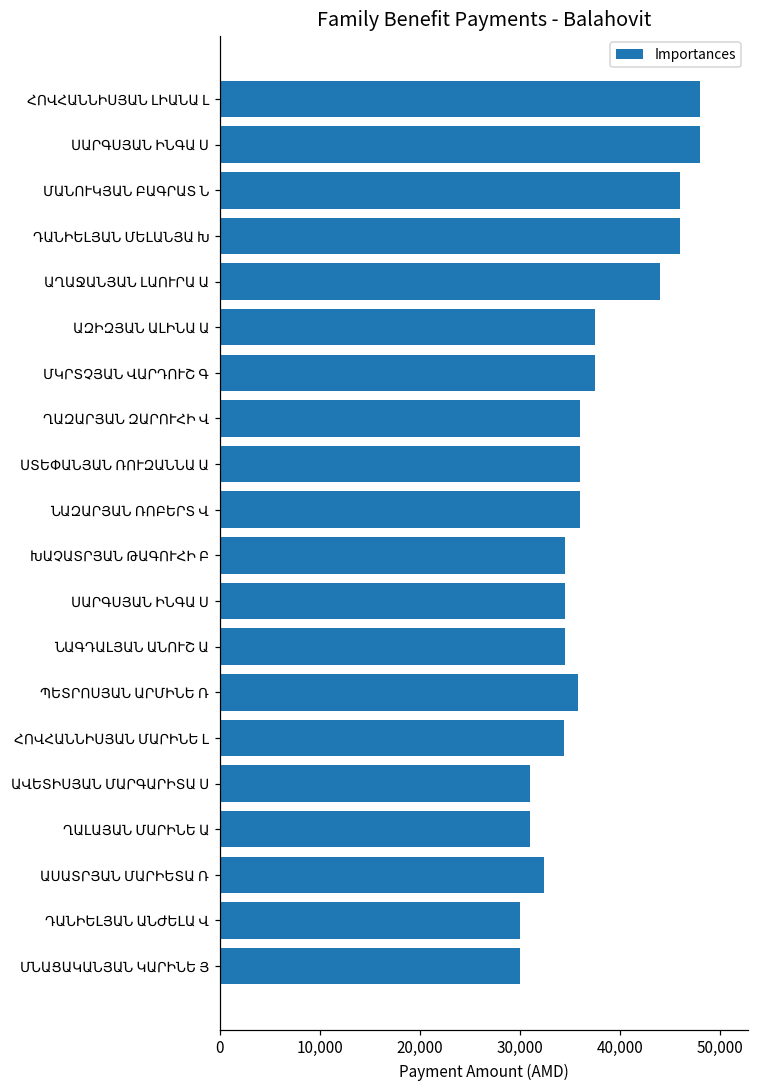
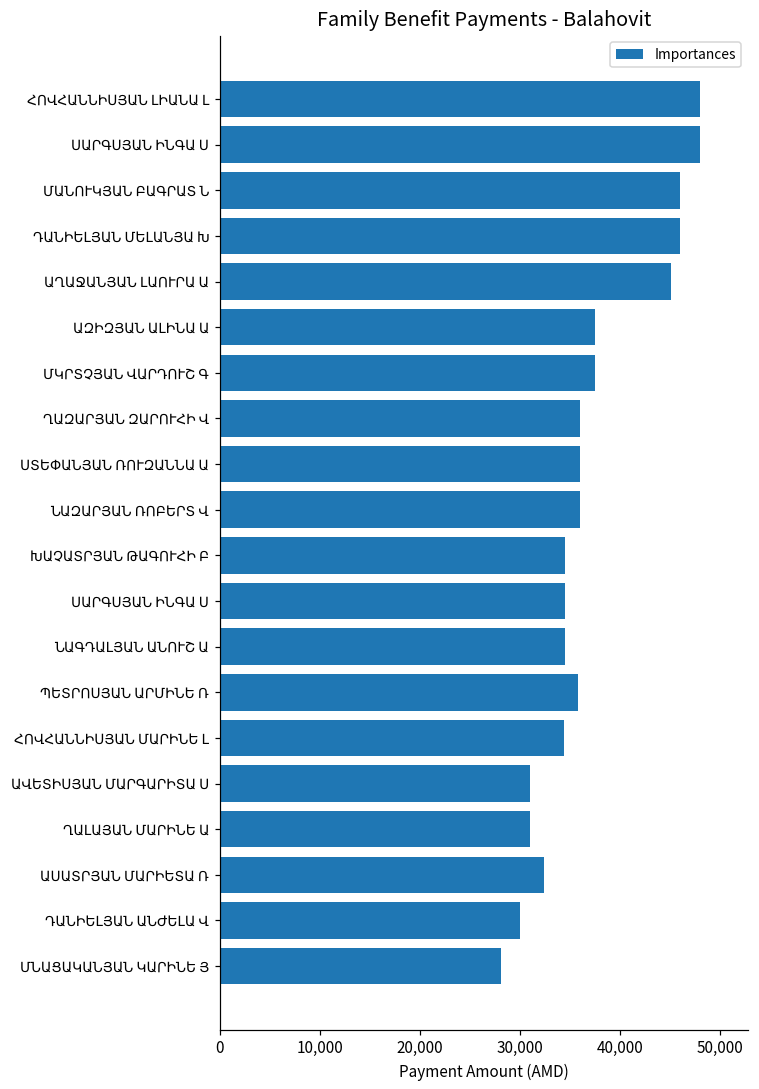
ԱՂԱՋԱՆՅԱՆ ԼԱՈՒՐԱ Ա: 44,000 -> 45,000
ՄՆԱՑԱԿԱՆՅԱՆ ԿԱՐԻՆԵ Յ: 30,000 -> 28,000
